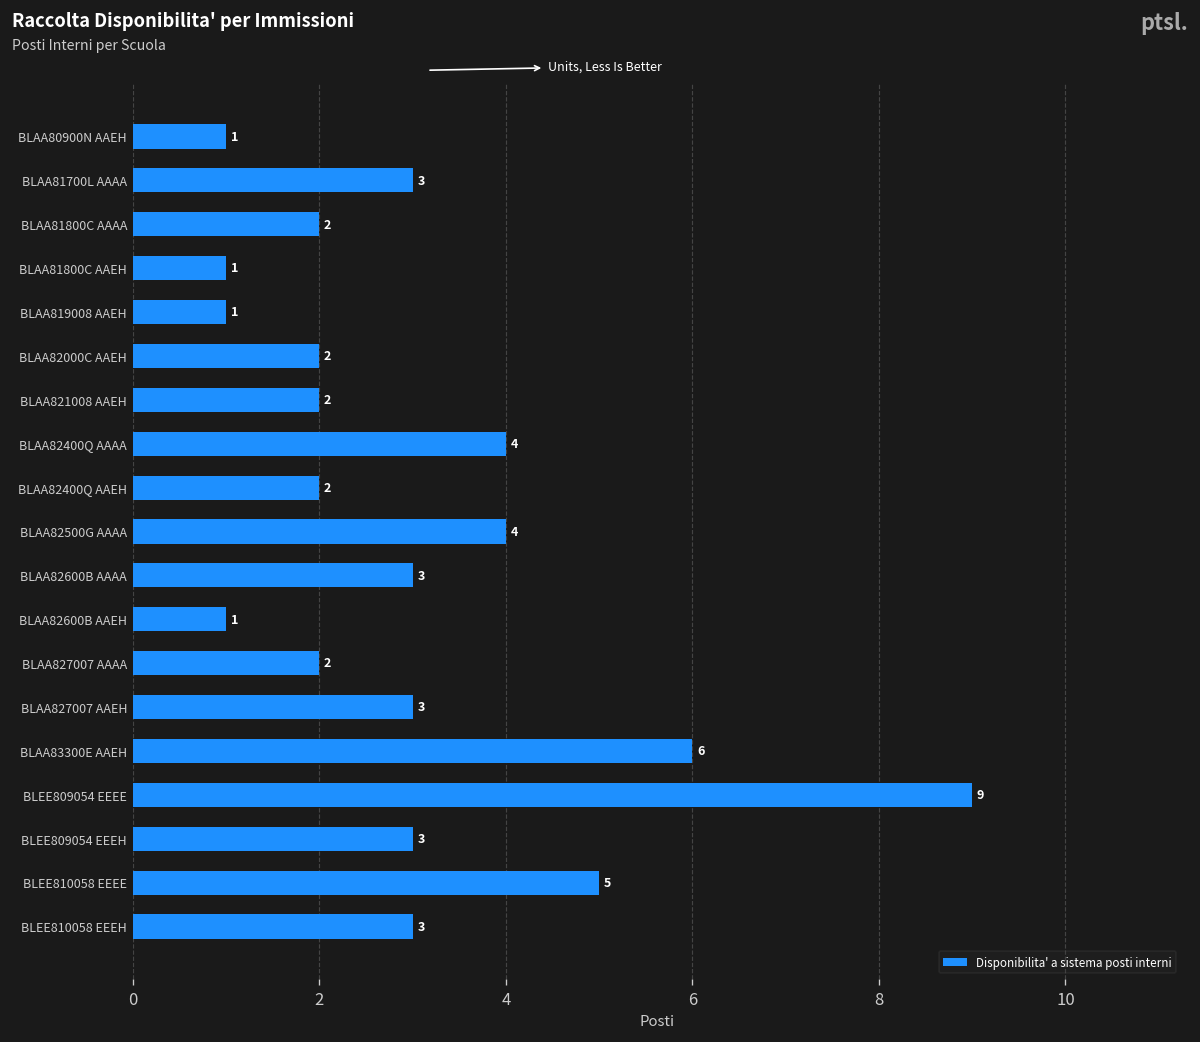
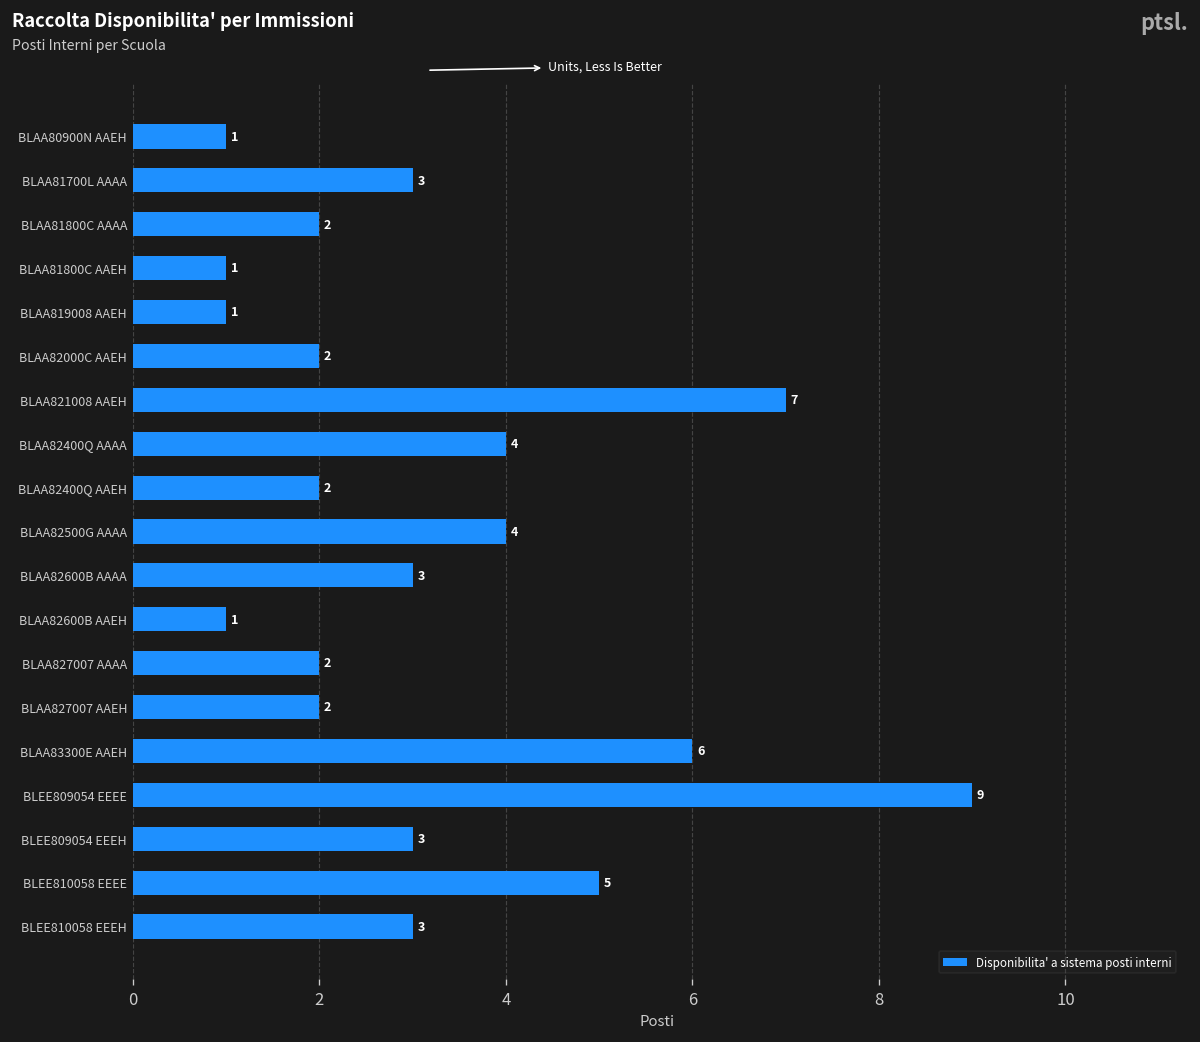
BLAA821008 AAEH: 2 -> 7
BLAA827007 AAEH: 3 -> 2
